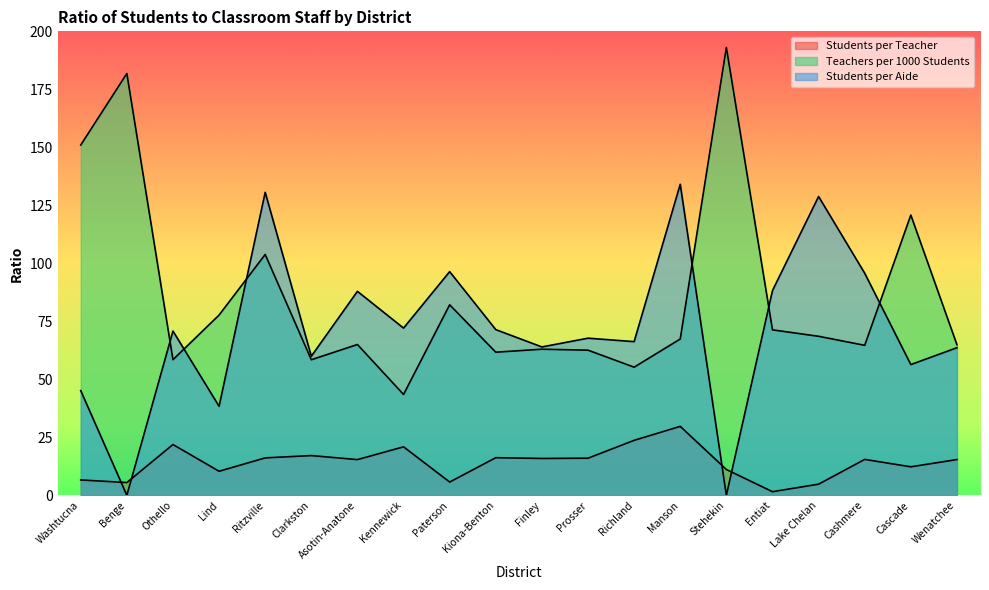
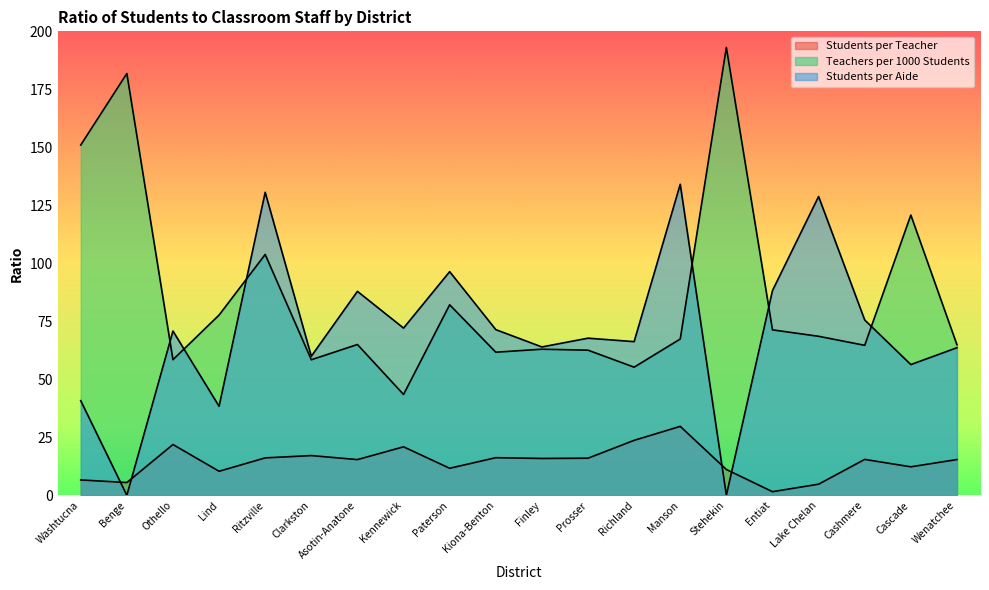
Students per Aide, Washtucna: 45 -> 41
Students per Teacher, Paterson: 6 -> 12
Students per Aide, Cashmere: 96 -> 76
